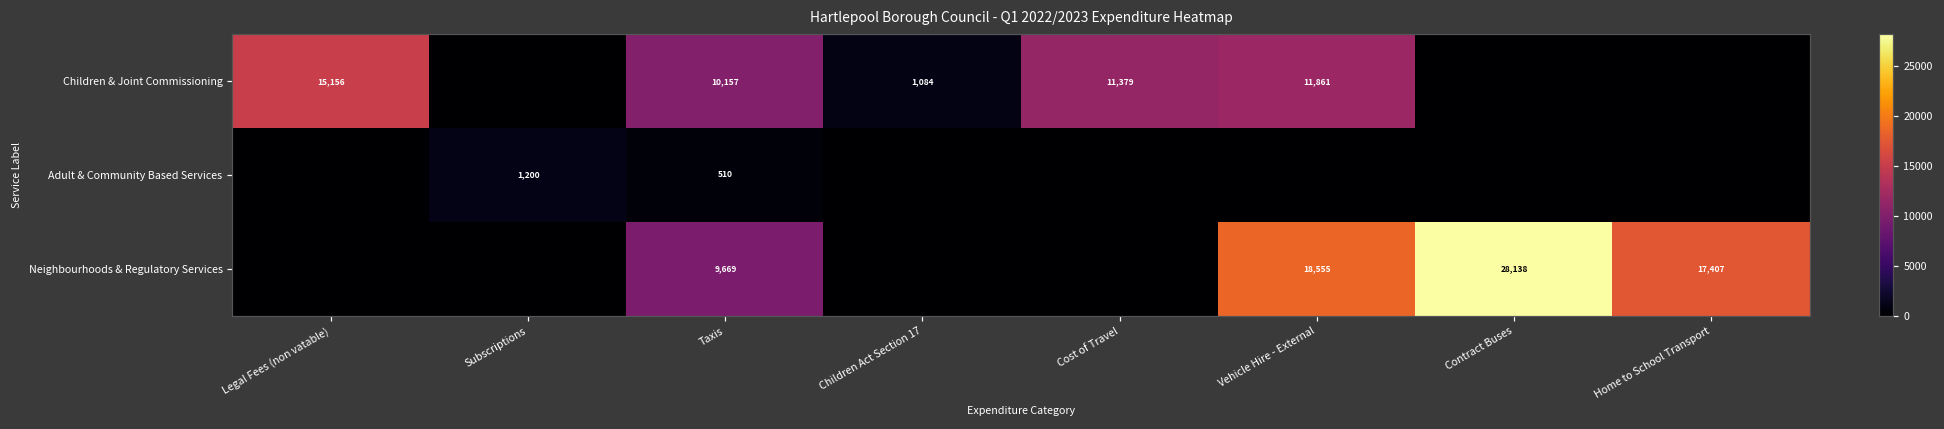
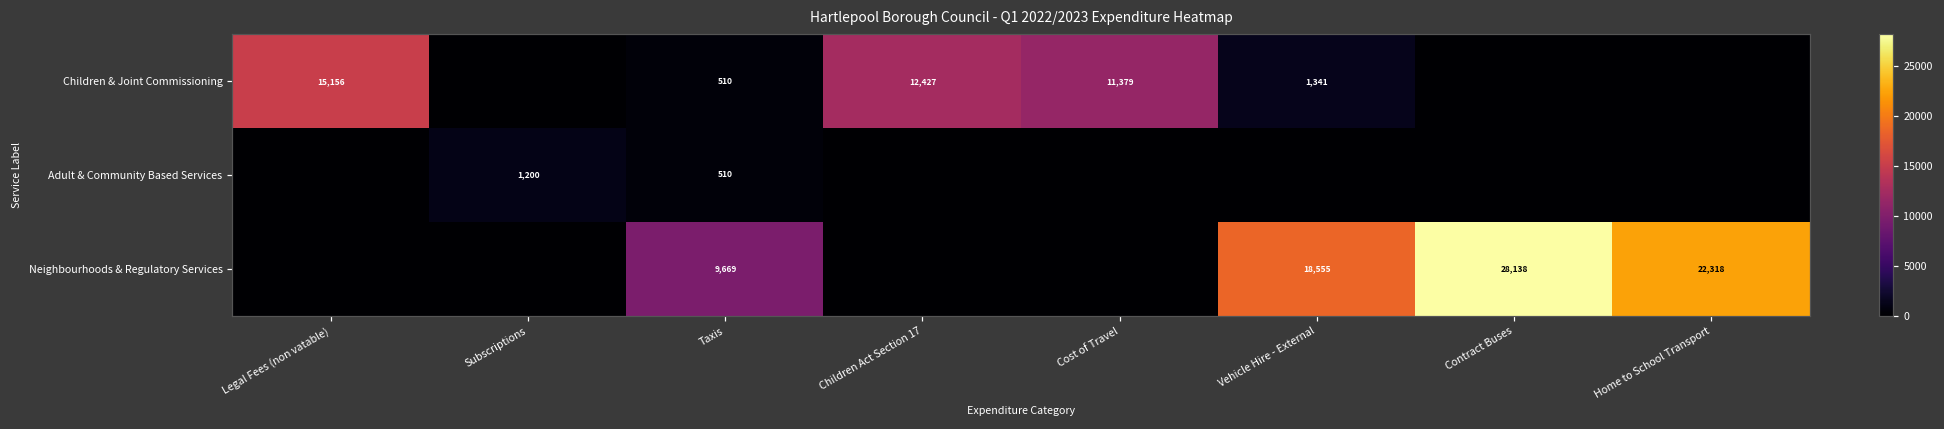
Children & Joint Commissioning, Taxis: 10,157 -> 510
Children & Joint Commissioning, Children Act Section 17: 1,084 -> 12,427
Children & Joint Commissioning, Vehicle Hire - External: 11,861 -> 1,341
Neighbourhoods & Regulatory Services, Home to School Transport: 17,407 -> 22,318
